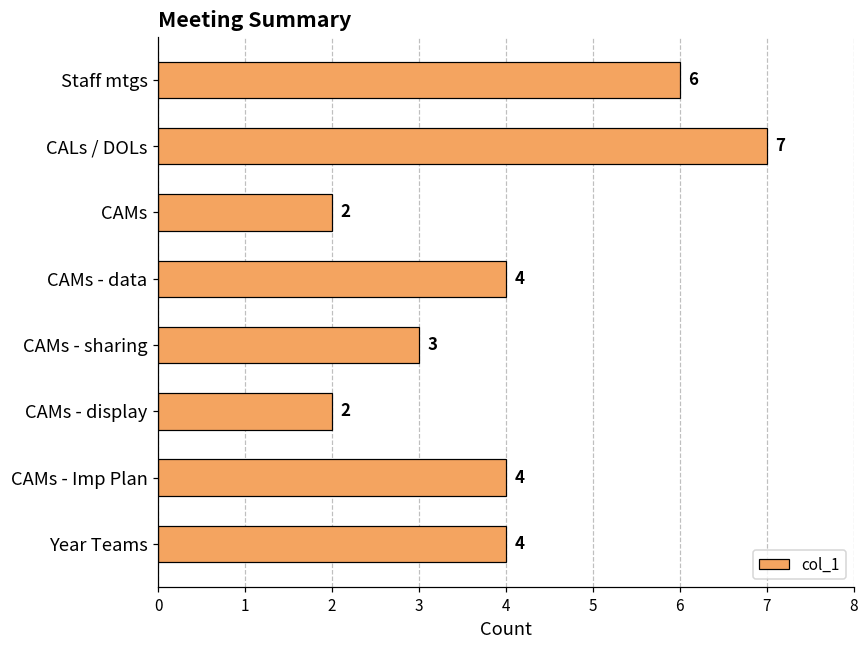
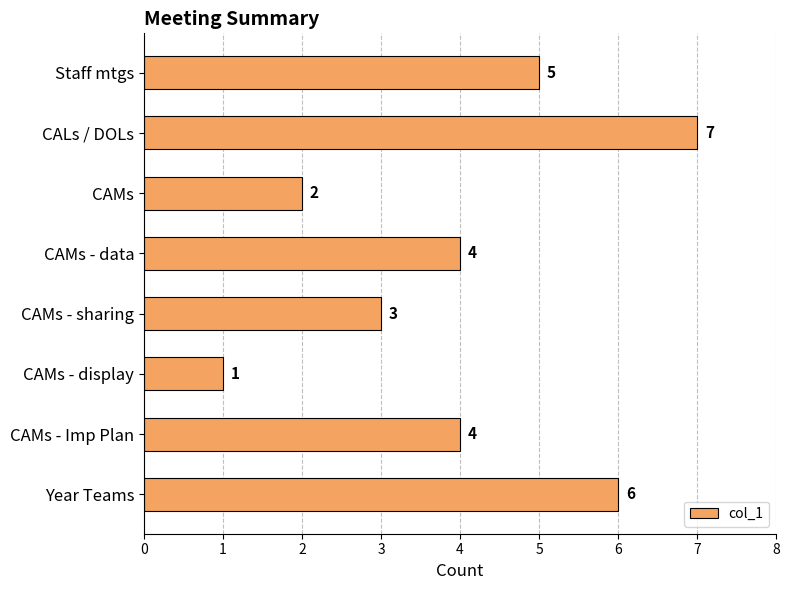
Staff mtgs: 6 -> 5
CAMs - display: 2 -> 1
Year Teams: 4 -> 6
